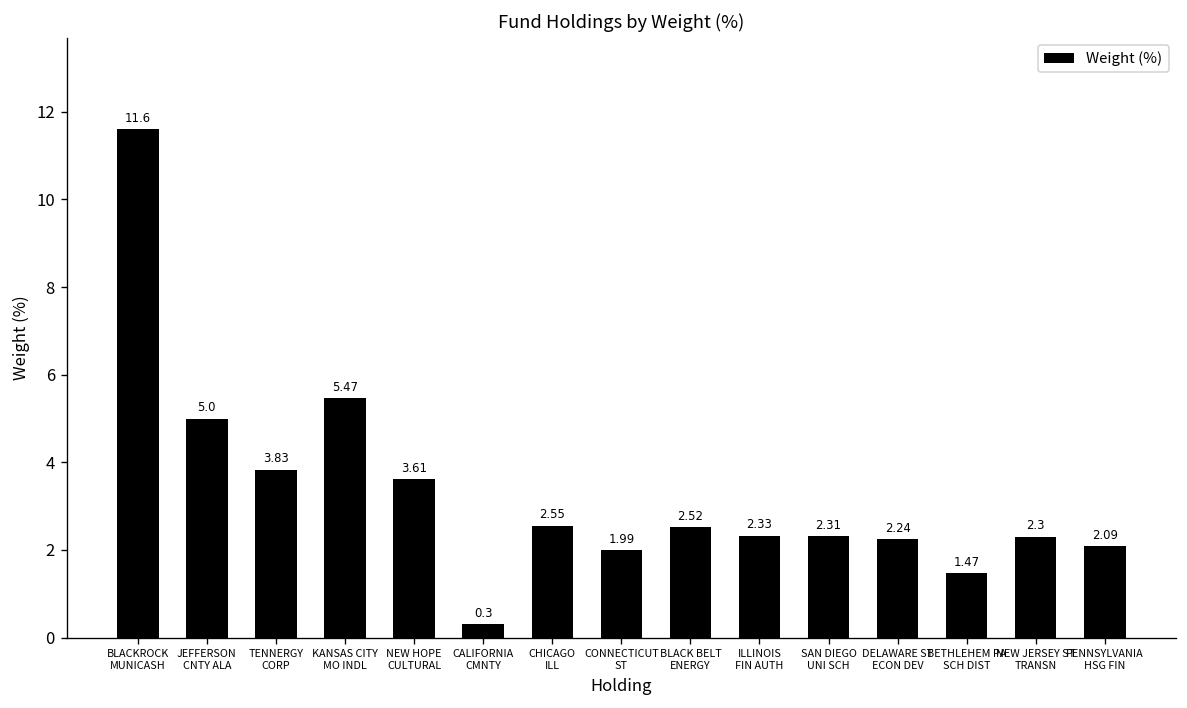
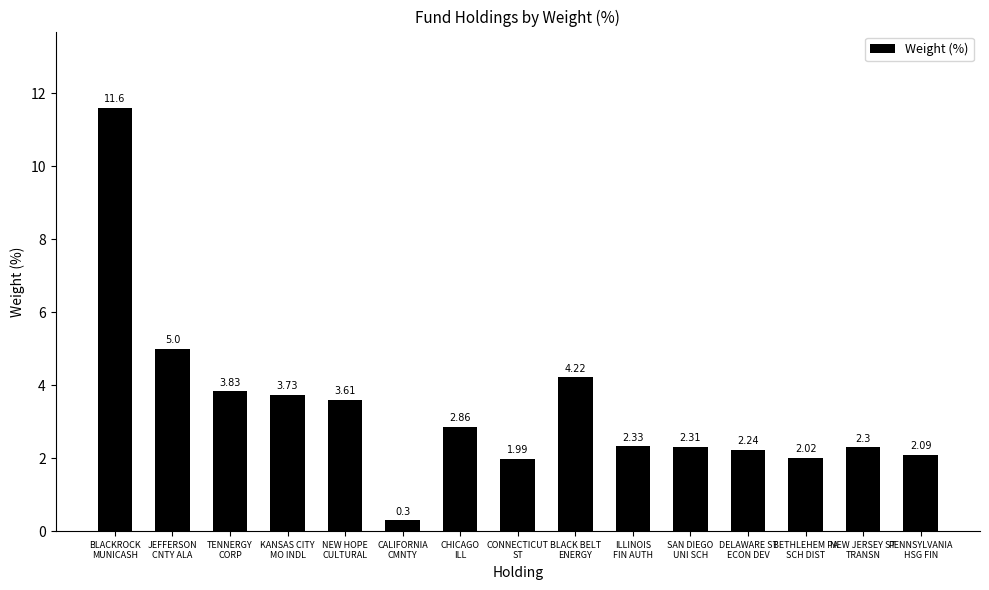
KANSAS CITY MO INDL: 5.47 -> 3.73
CHICAGO ILL: 2.55 -> 2.86
BLACK BELT ENERGY: 2.52 -> 4.22
BETHLEHEM PA SCH DIST: 1.47 -> 2.02
